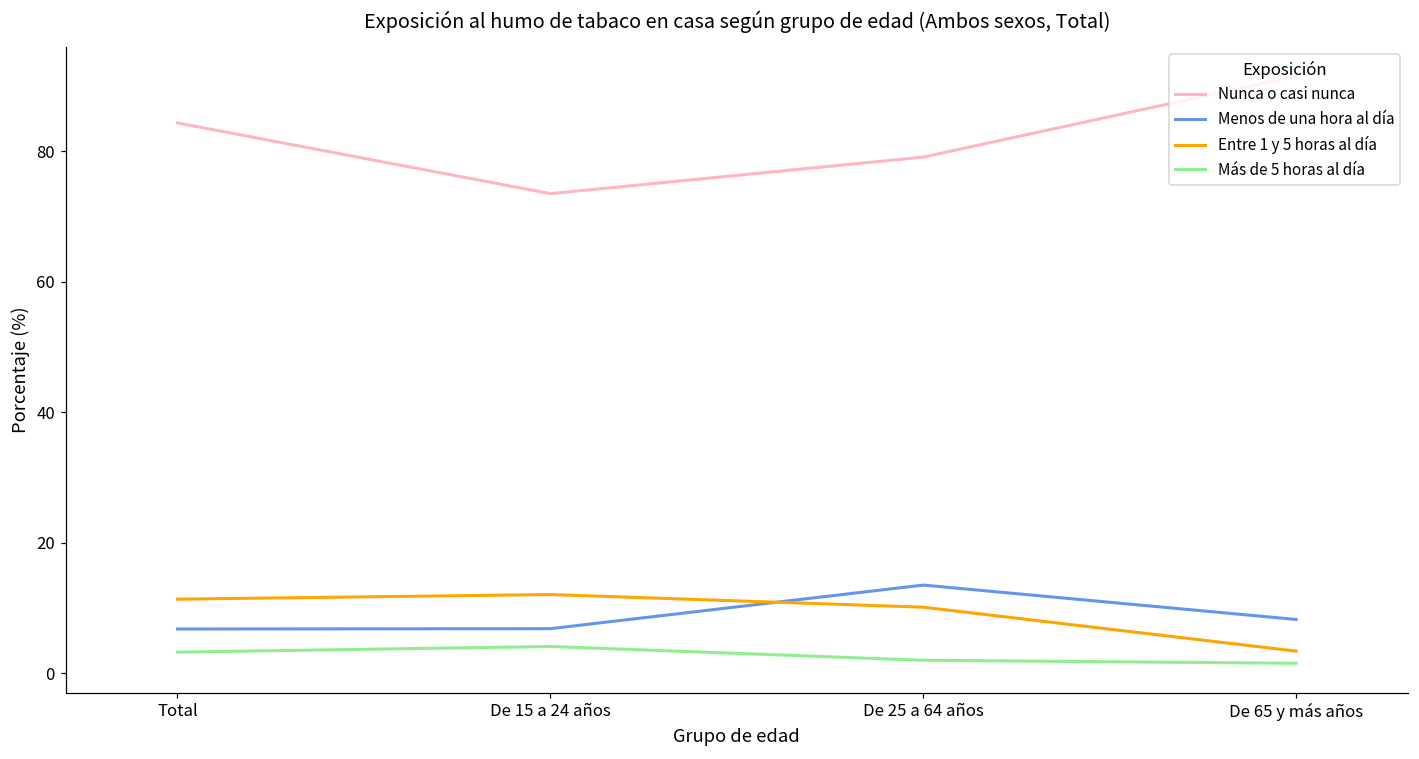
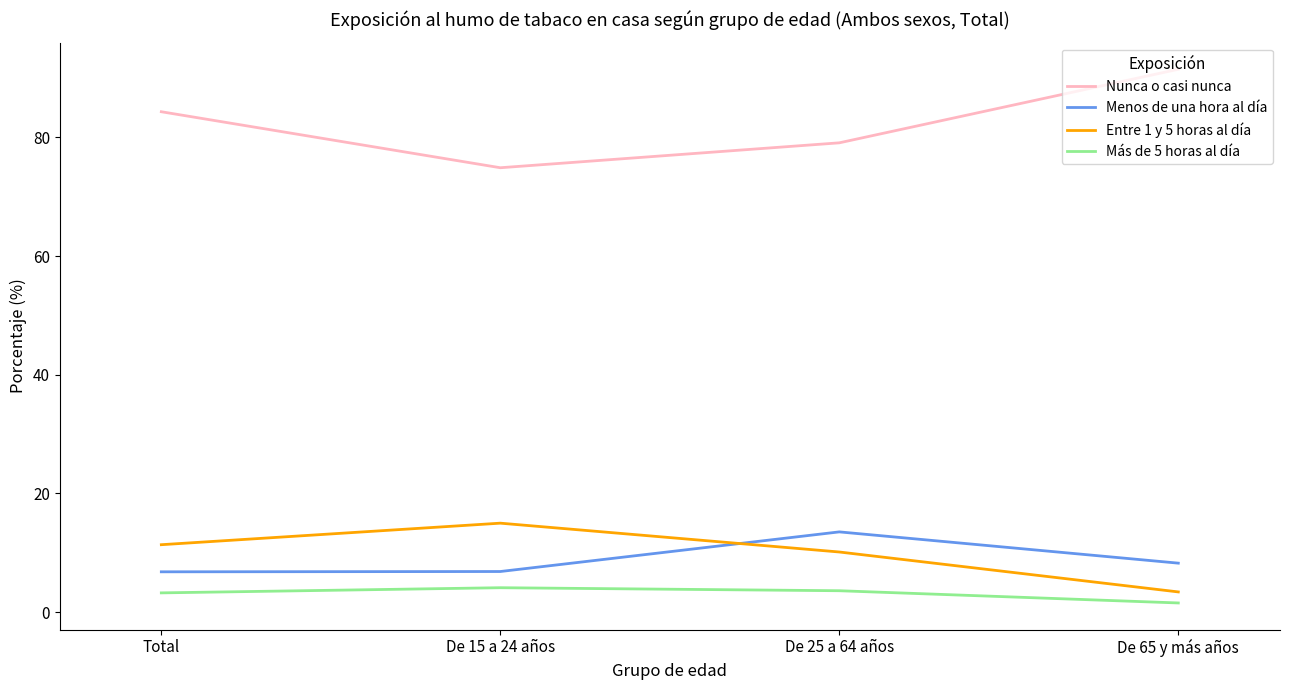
Nunca o casi nunca, De 15 a 24 años: 74 -> 75
Entre 1 y 5 horas al día, De 15 a 24 años: 12 -> 15
Más de 5 horas al día, De 25 a 64 años: 2 -> 4
